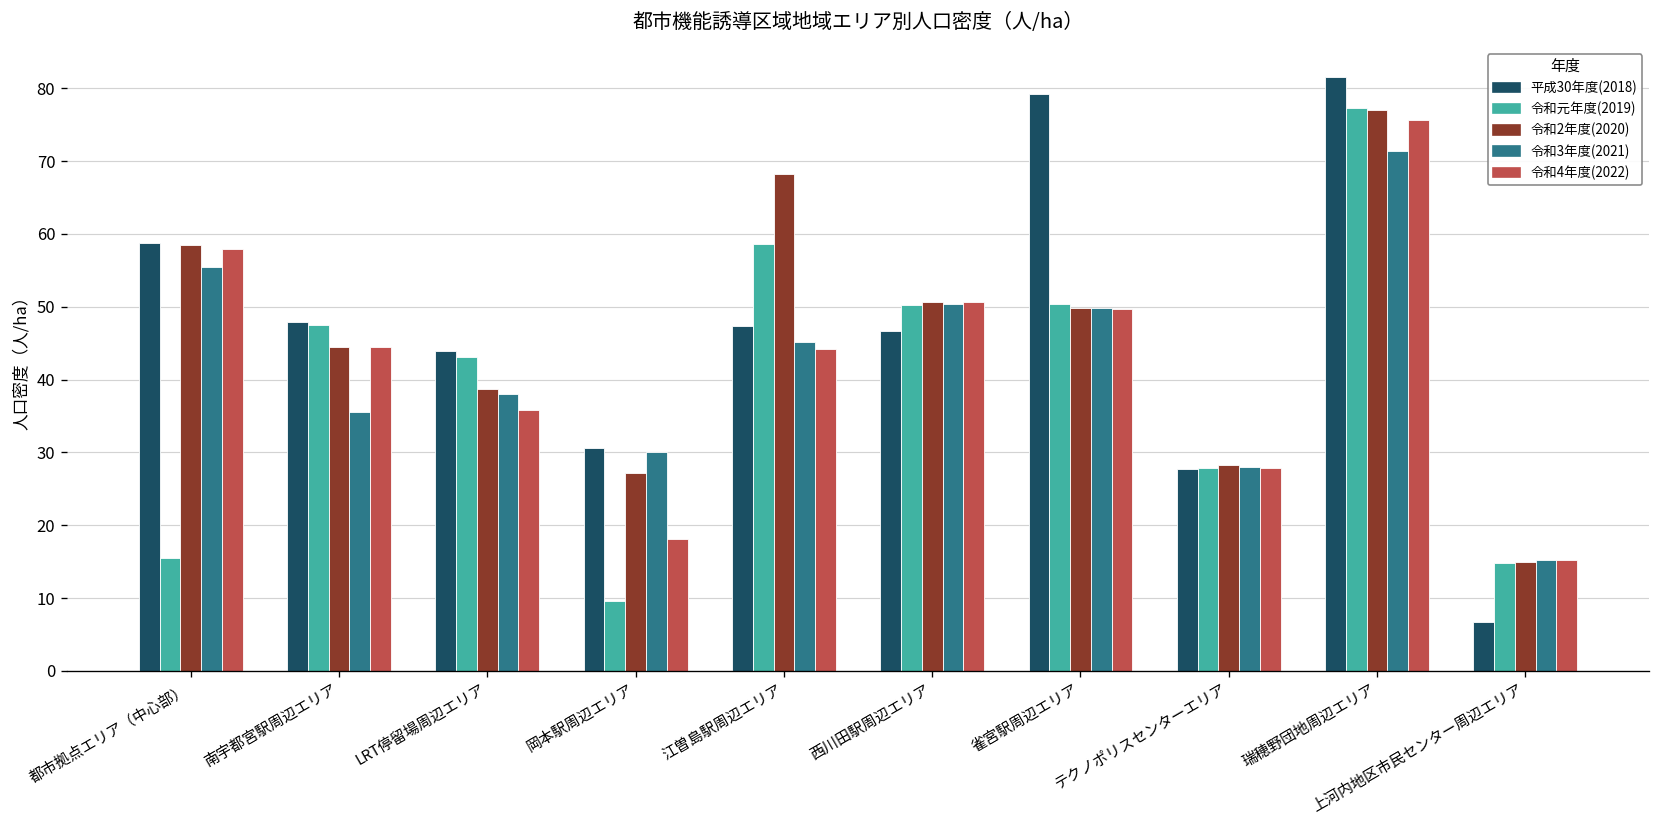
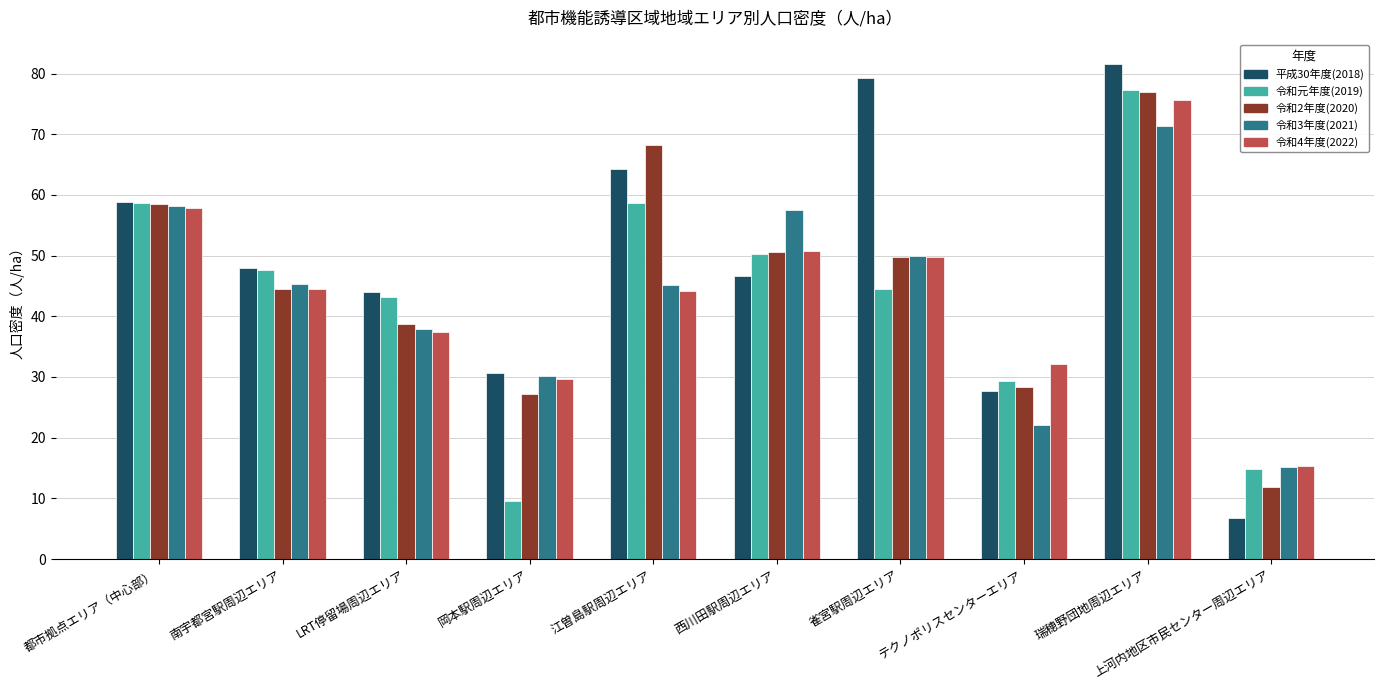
令和元年度(2019), 都市拠点エリア（中心部）: 16 -> 59
令和3年度(2021), 都市拠点エリア（中心部）: 55 -> 58
令和3年度(2021), 南宇都宮駅周辺エリア: 36 -> 45
令和4年度(2022), LRT停留場周辺エリア: 36 -> 37
令和4年度(2022), 岡本駅周辺エリア: 18 -> 30
平成30年度(2018), 江曽島駅周辺エリア: 47 -> 64
令和3年度(2021), 西川田駅周辺エリア: 50 -> 58
令和元年度(2019), 雀宮駅周辺エリア: 50 -> 45
令和元年度(2019), テクノポリスセンターエリア: 28 -> 29
令和3年度(2021), テクノポリスセンターエリア: 28 -> 22
令和4年度(2022), テクノポリスセンターエリア: 28 -> 32
令和2年度(2020), 上河内地区市民センター周辺エリア: 15 -> 12
